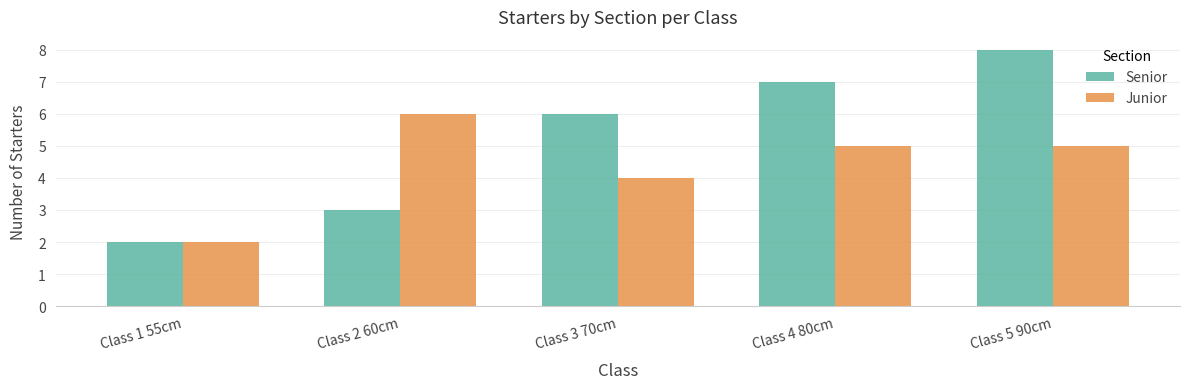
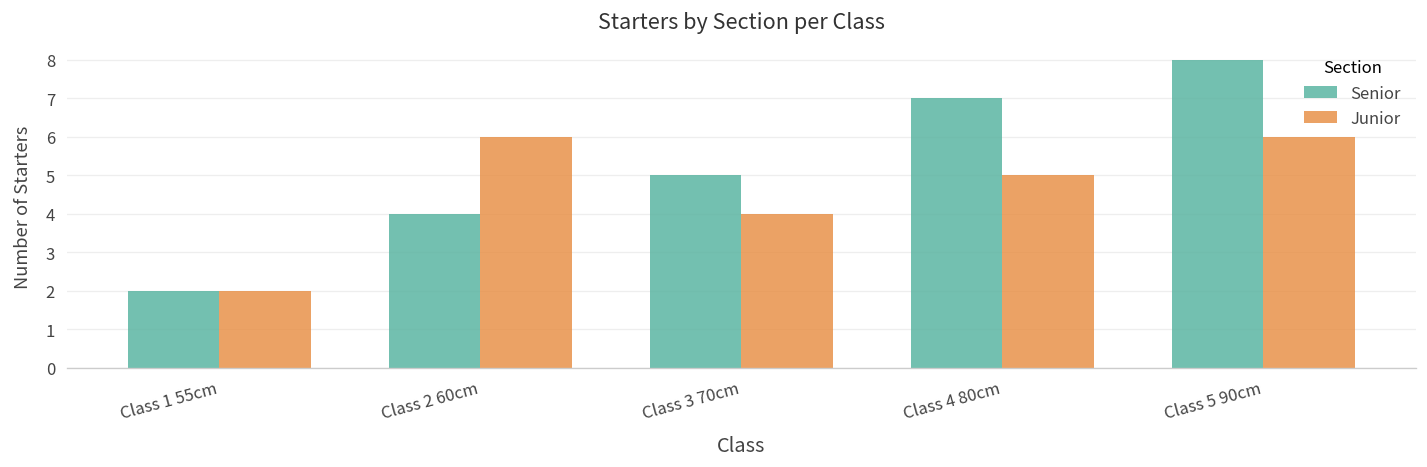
Senior, Class 2 60cm: 3 -> 4
Senior, Class 3 70cm: 6 -> 5
Junior, Class 5 90cm: 5 -> 6
